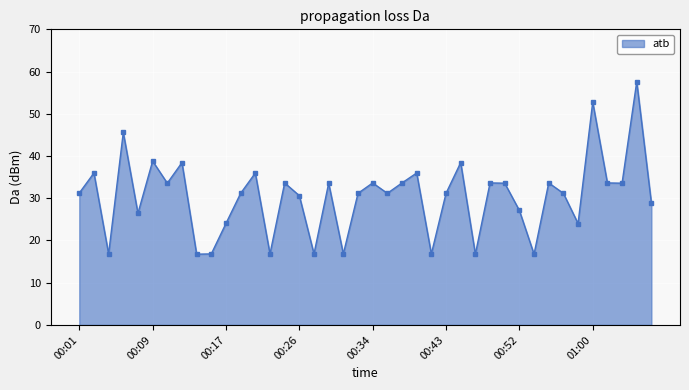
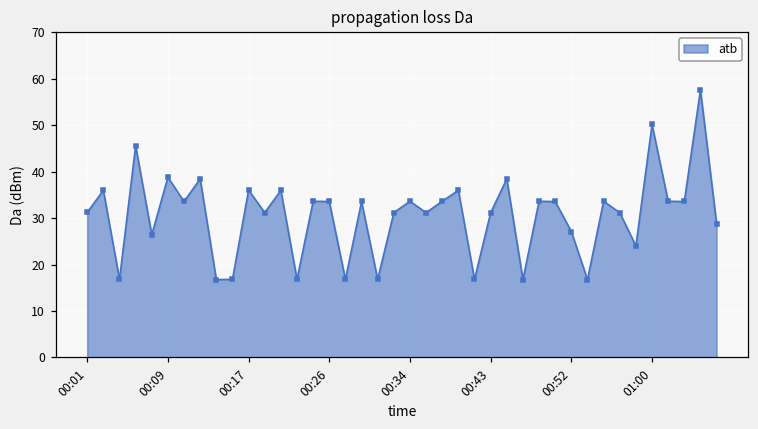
00:17: 24 -> 36
00:26: 31 -> 34
01:00: 53 -> 50
